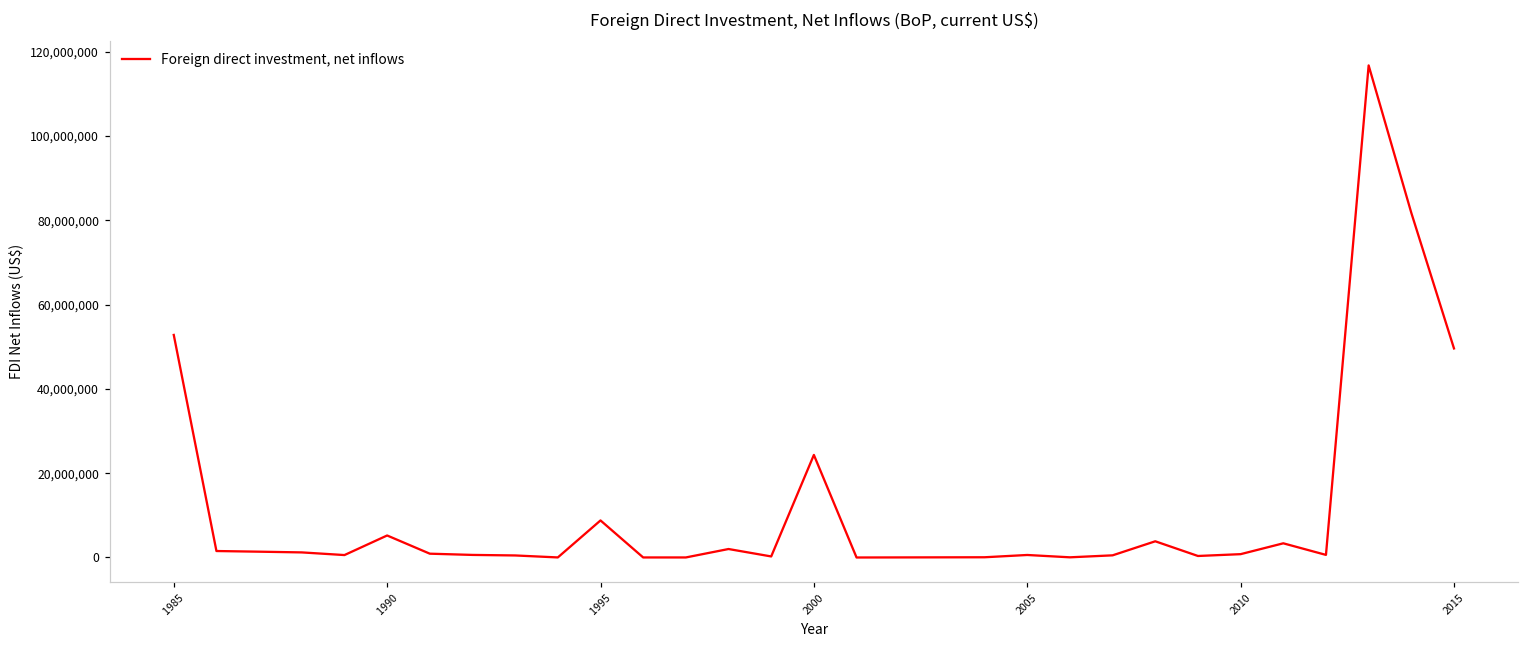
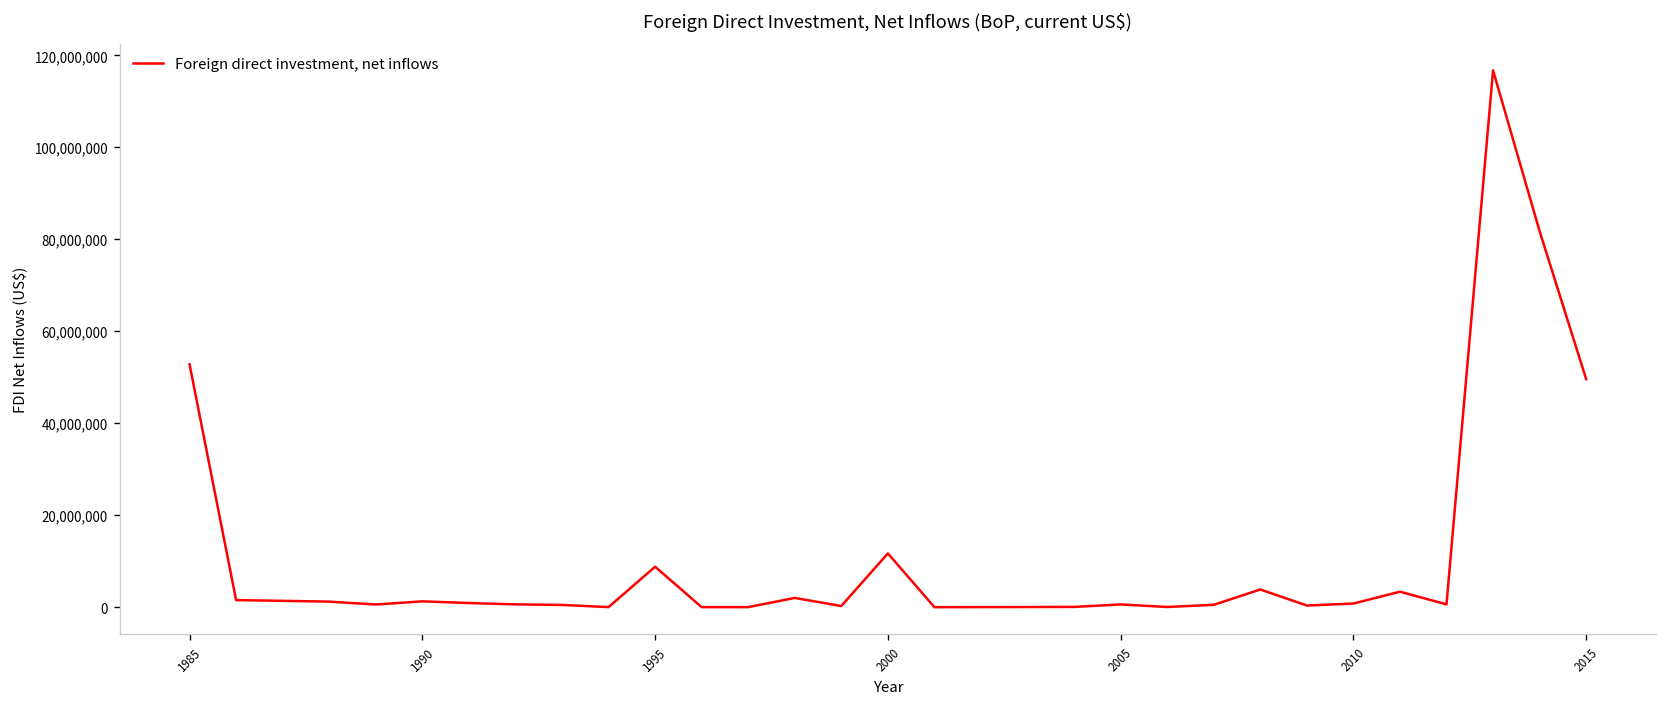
1990: 5,000,000 -> 1,000,000
2000: 24,000,000 -> 12,000,000
